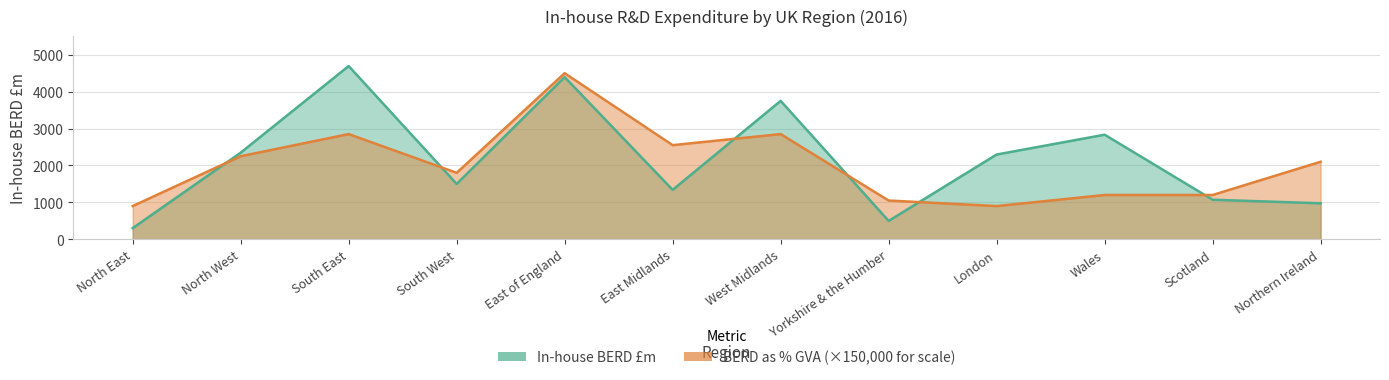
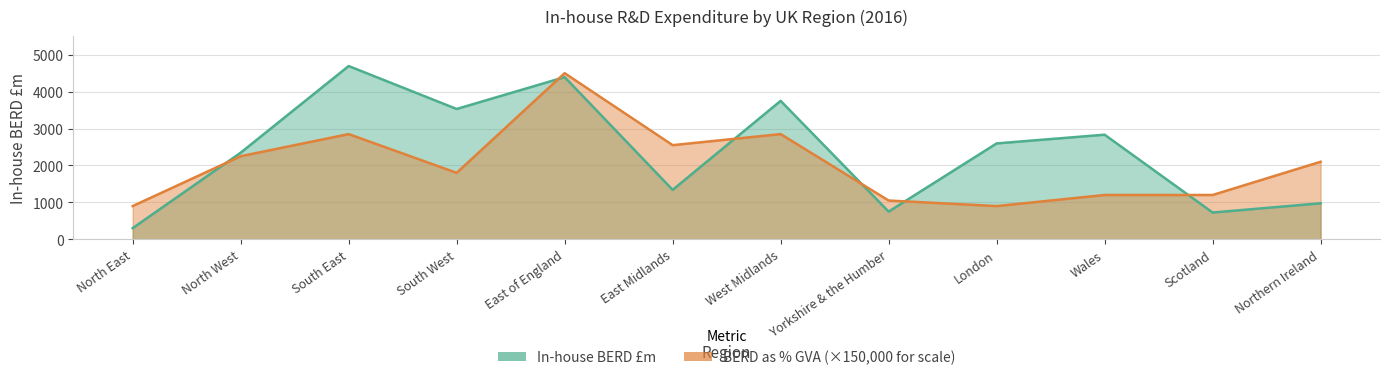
In-house BERD £m, South West: 1500 -> 3500
In-house BERD £m, Yorkshire & the Humber: 500 -> 800
In-house BERD £m, London: 2300 -> 2600
In-house BERD £m, Scotland: 1100 -> 700
